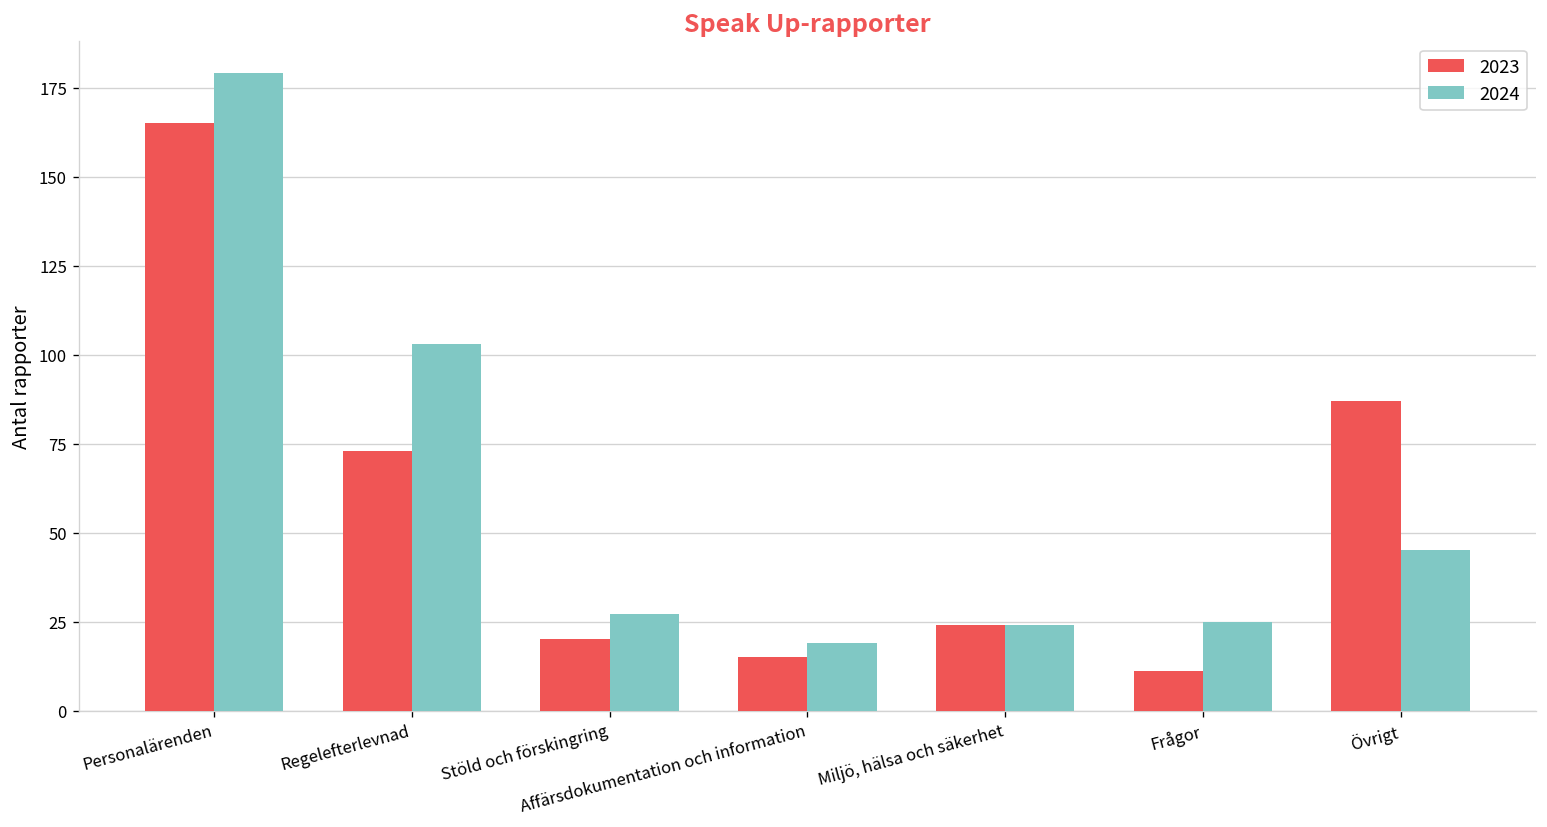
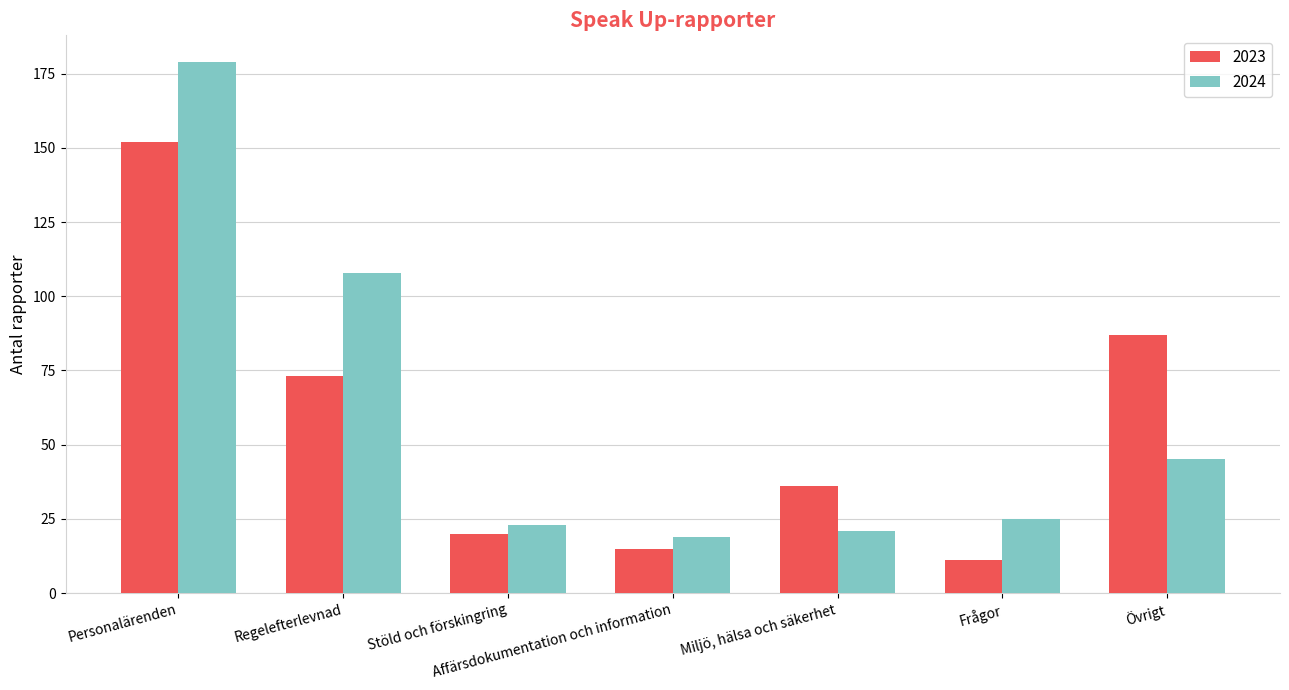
2023, Personalärenden: 165 -> 152
2024, Regelefterlevnad: 103 -> 108
2024, Stöld och förskingring: 27 -> 23
2023, Miljö, hälsa och säkerhet: 24 -> 36
2024, Miljö, hälsa och säkerhet: 24 -> 21
